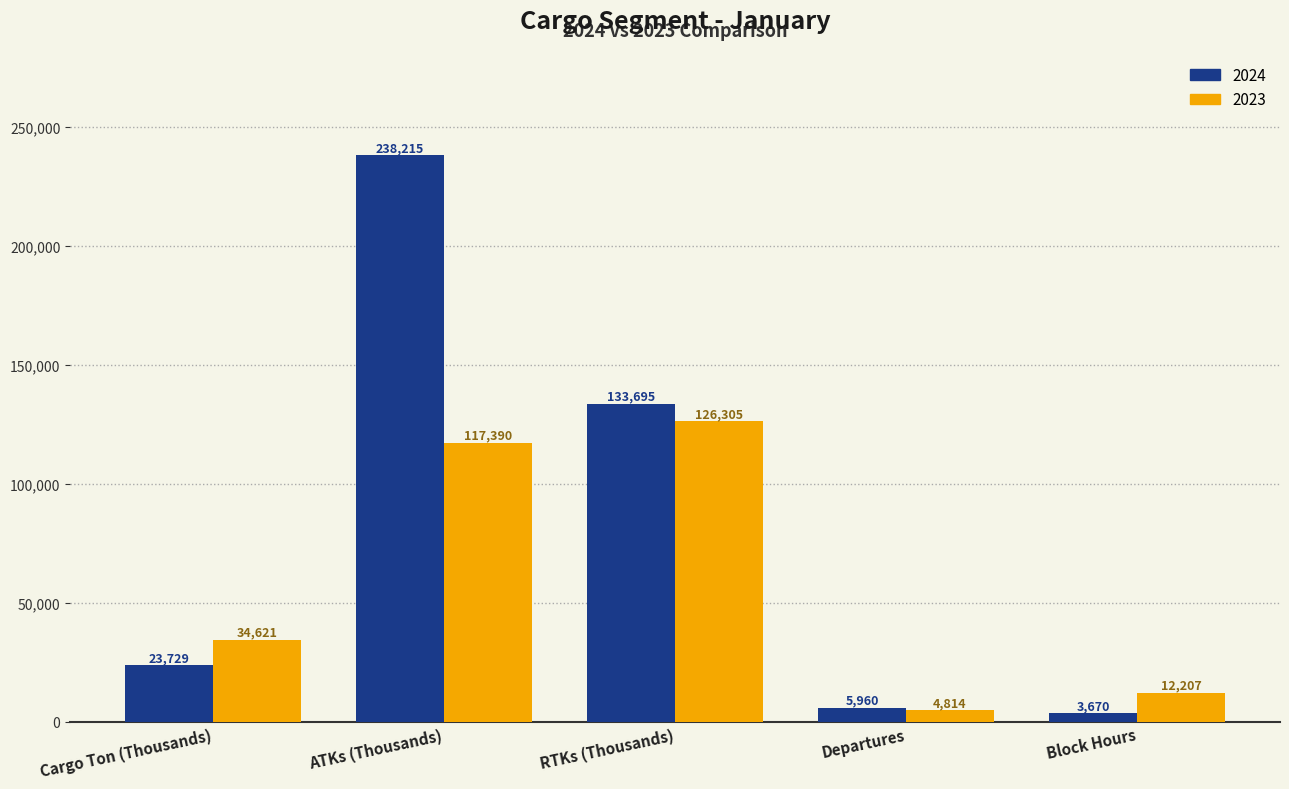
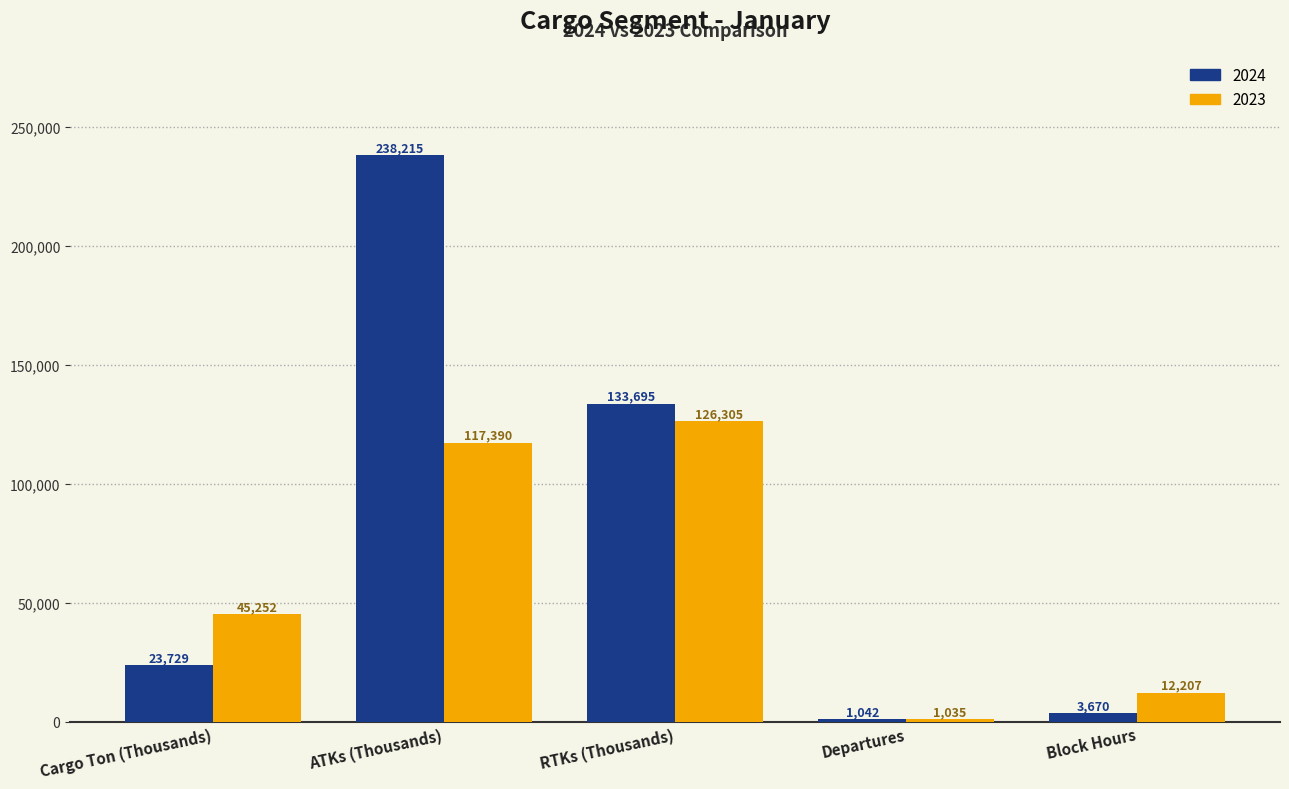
2023, Cargo Ton (Thousands): 34,621 -> 45,252
2024, Departures: 5,960 -> 1,042
2023, Departures: 4,814 -> 1,035
